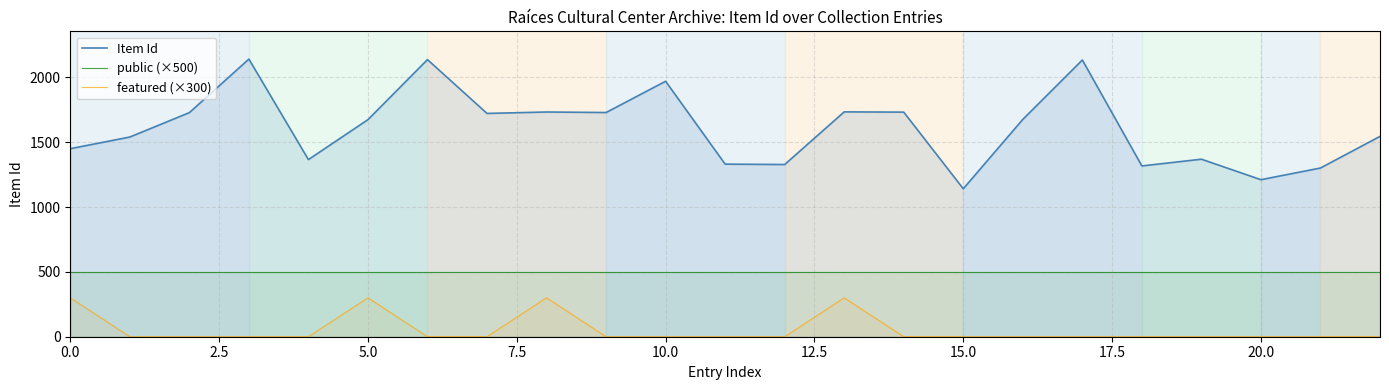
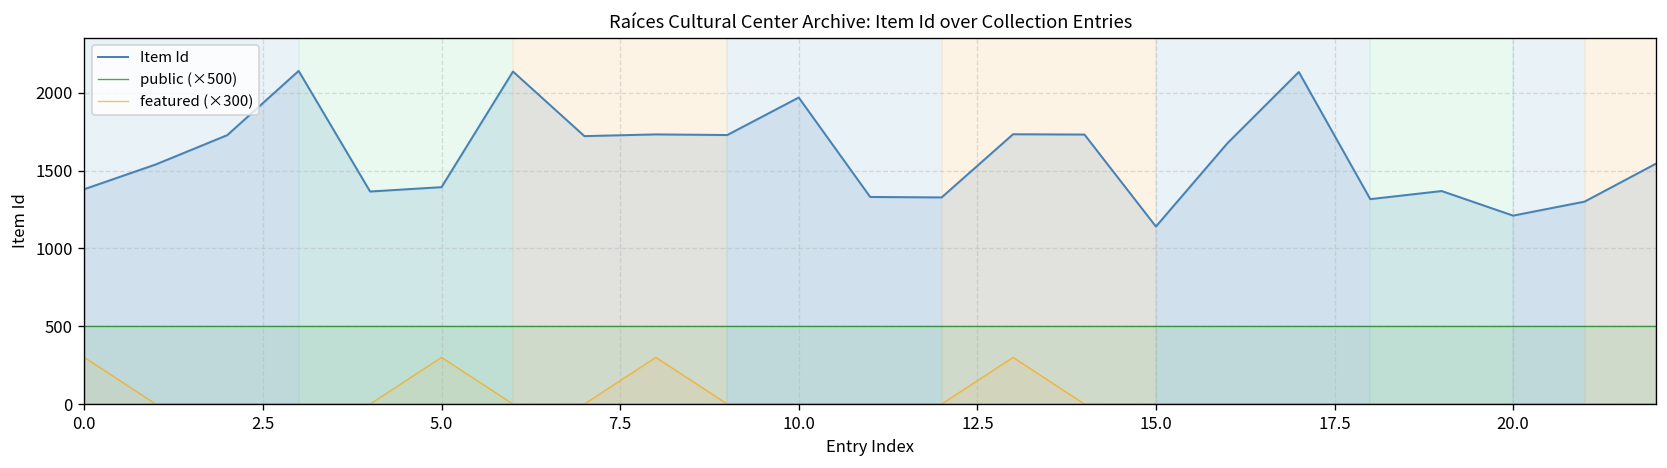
Item Id, 0.0: 1450 -> 1380
Item Id, 5.0: 1670 -> 1390
